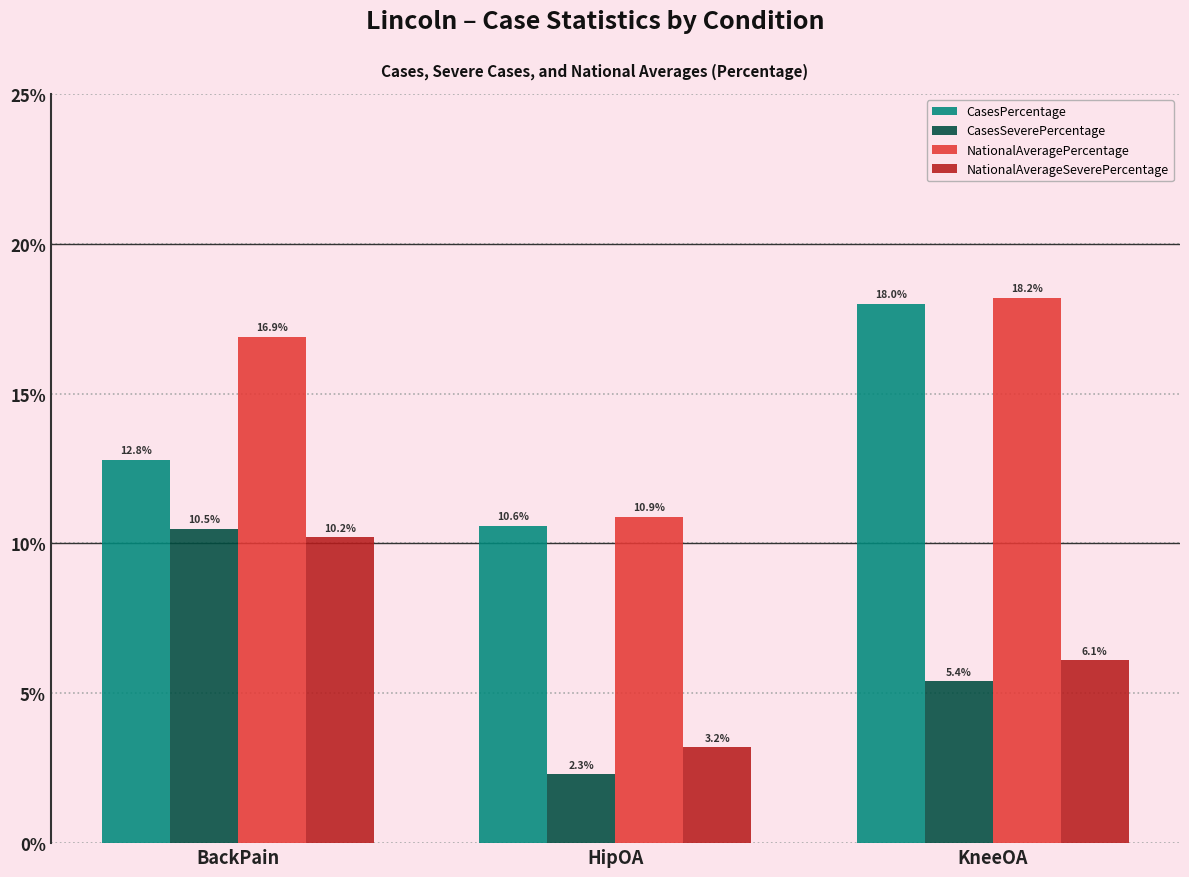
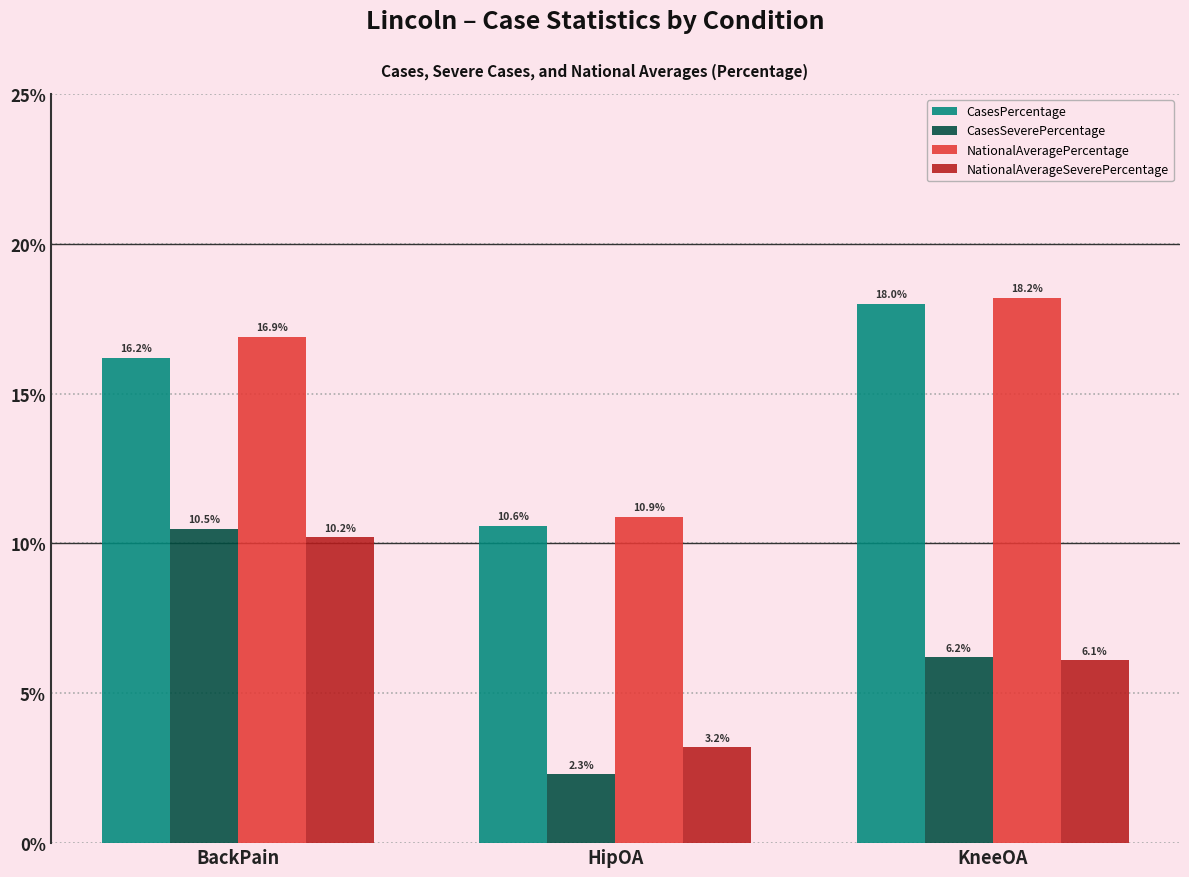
CasesPercentage, BackPain: 12.8% -> 16.2%
CasesSeverePercentage, KneeOA: 5.4% -> 6.2%
